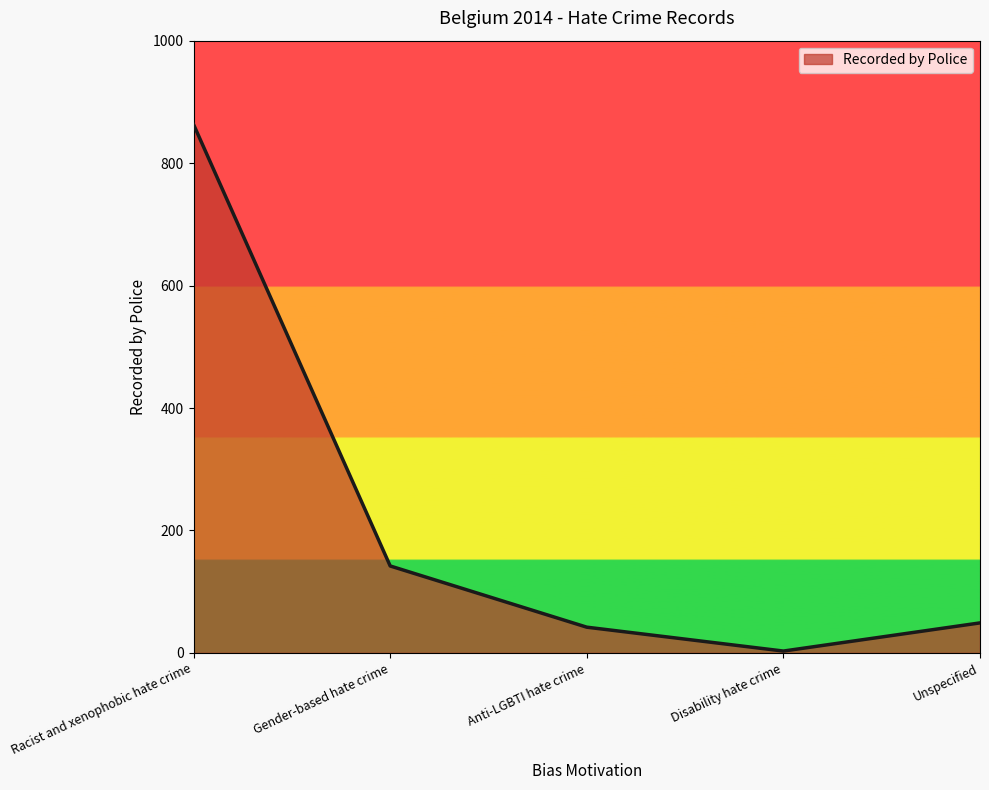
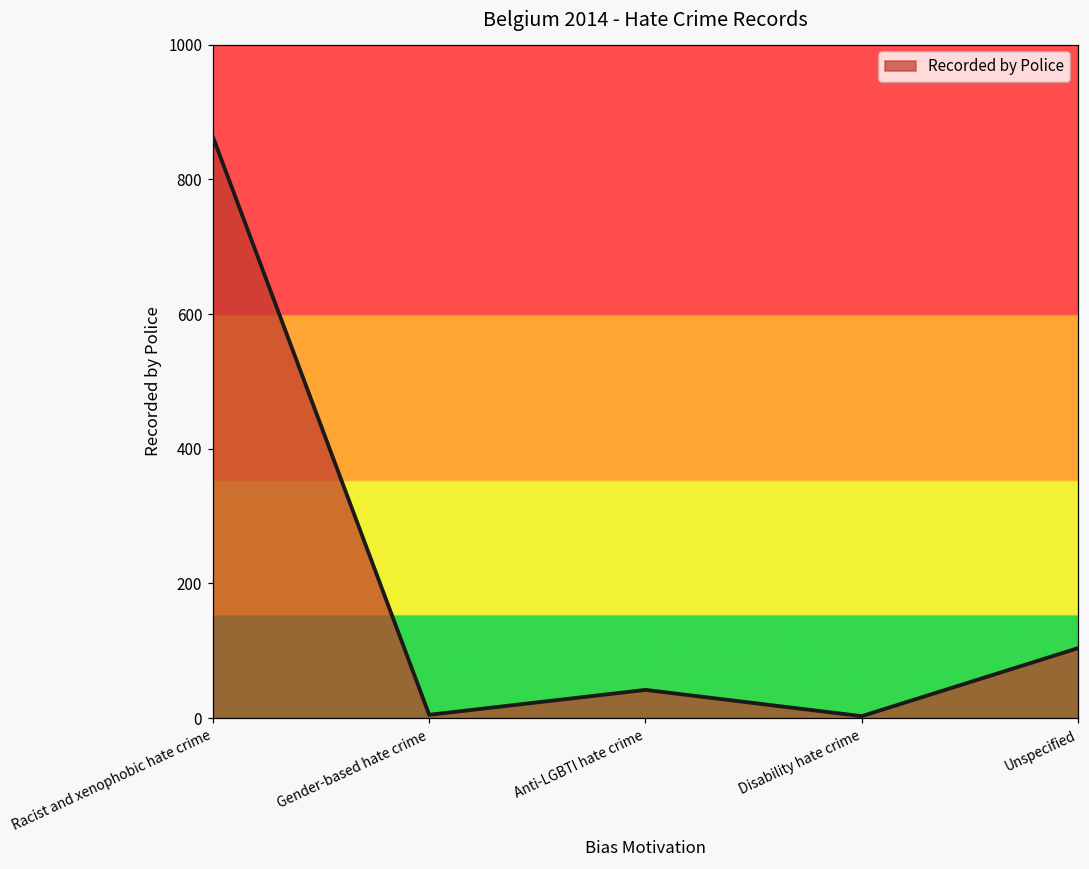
Gender-based hate crime: 140 -> 10
Unspecified: 50 -> 100
